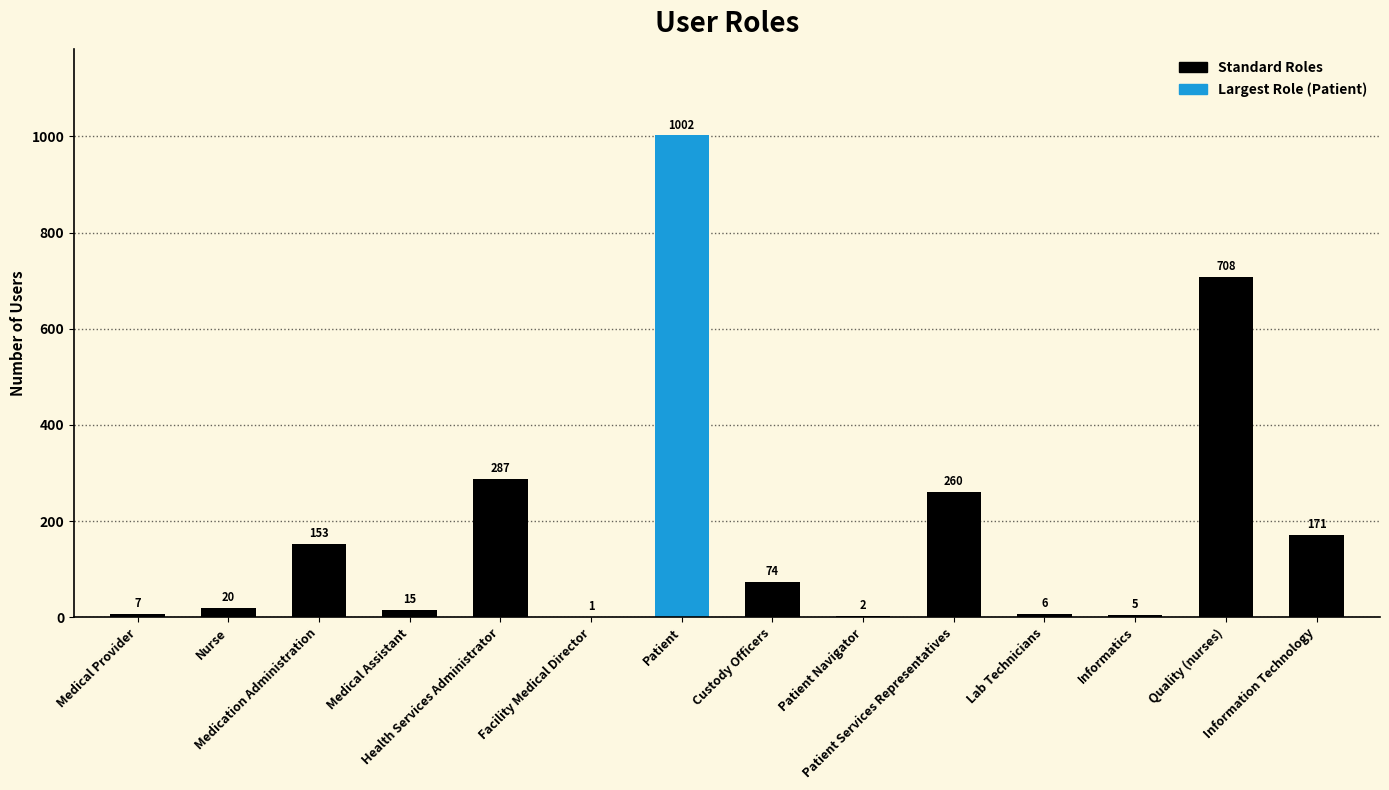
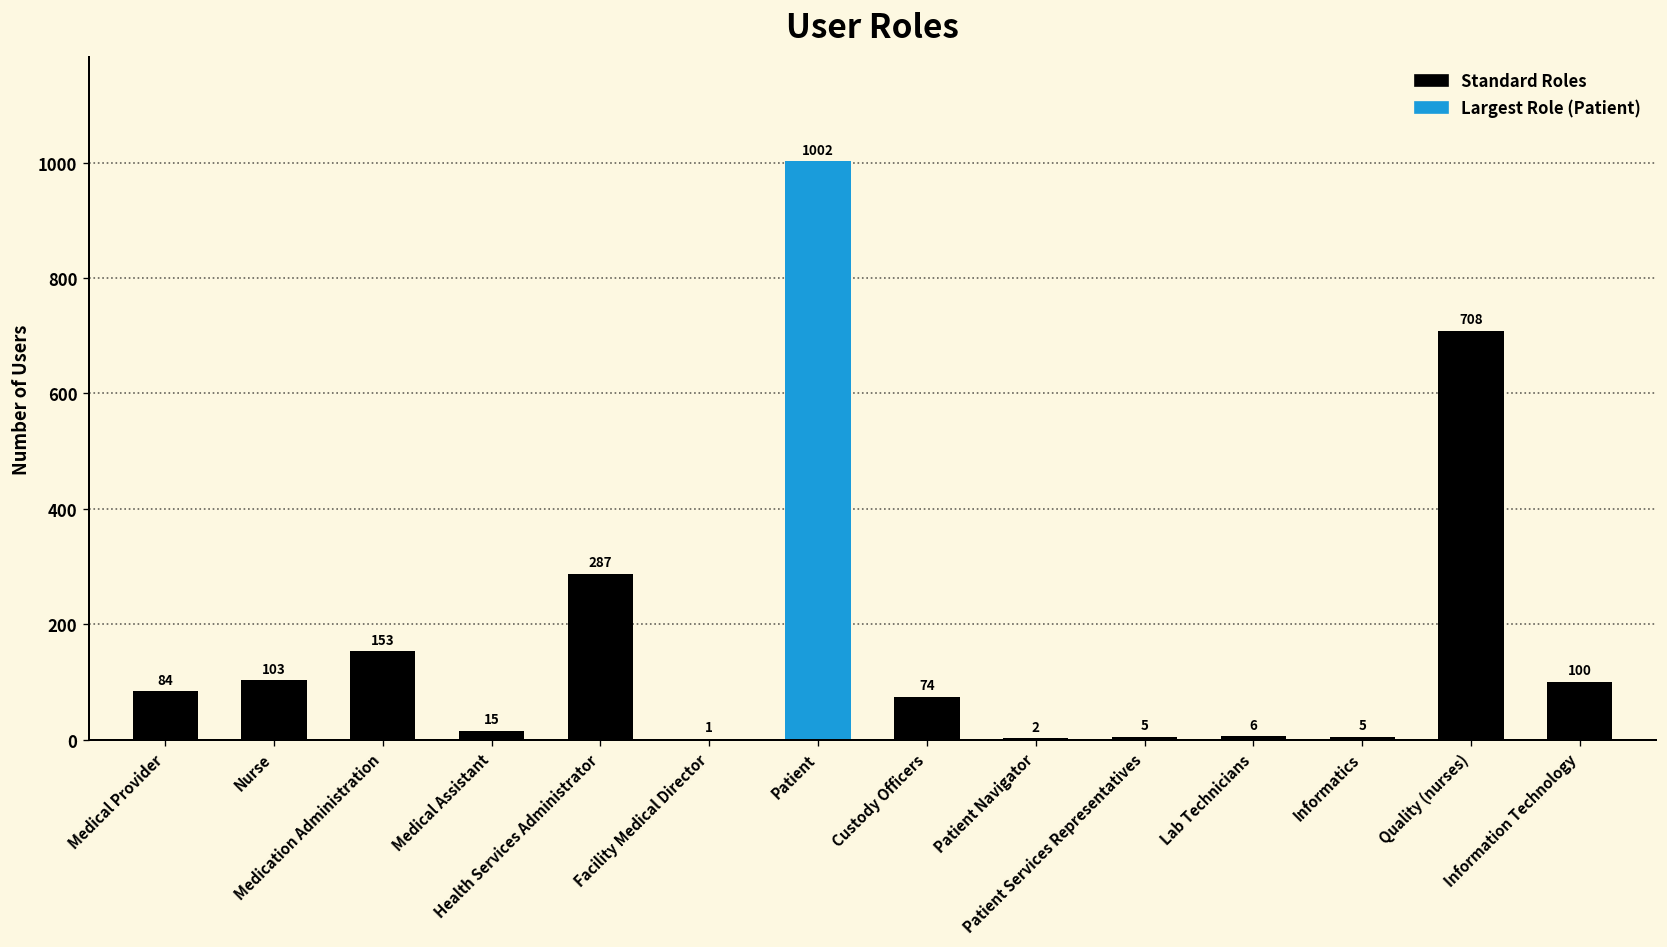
Medical Provider: 7 -> 84
Nurse: 20 -> 103
Patient Services Representatives: 260 -> 5
Information Technology: 171 -> 100
